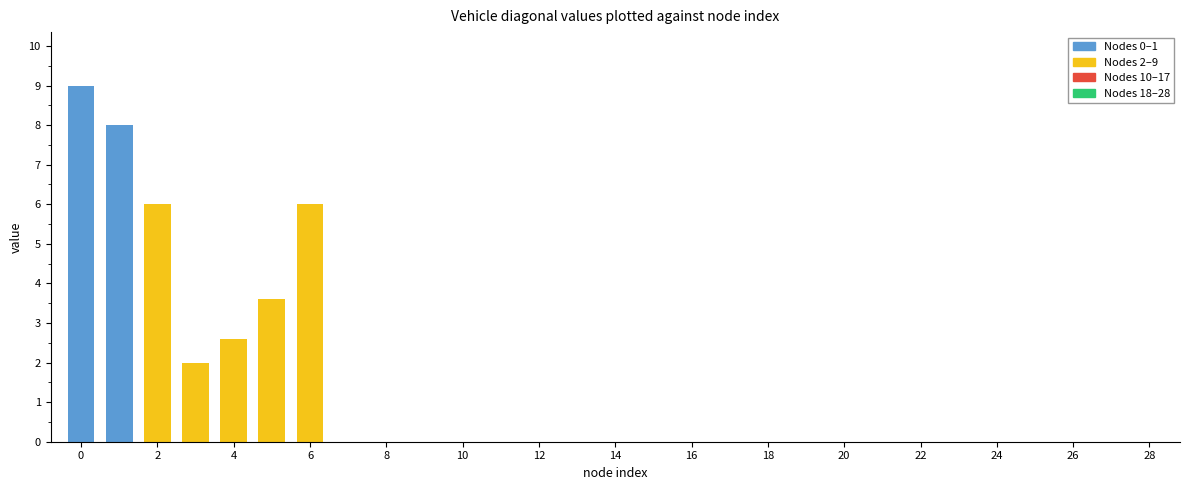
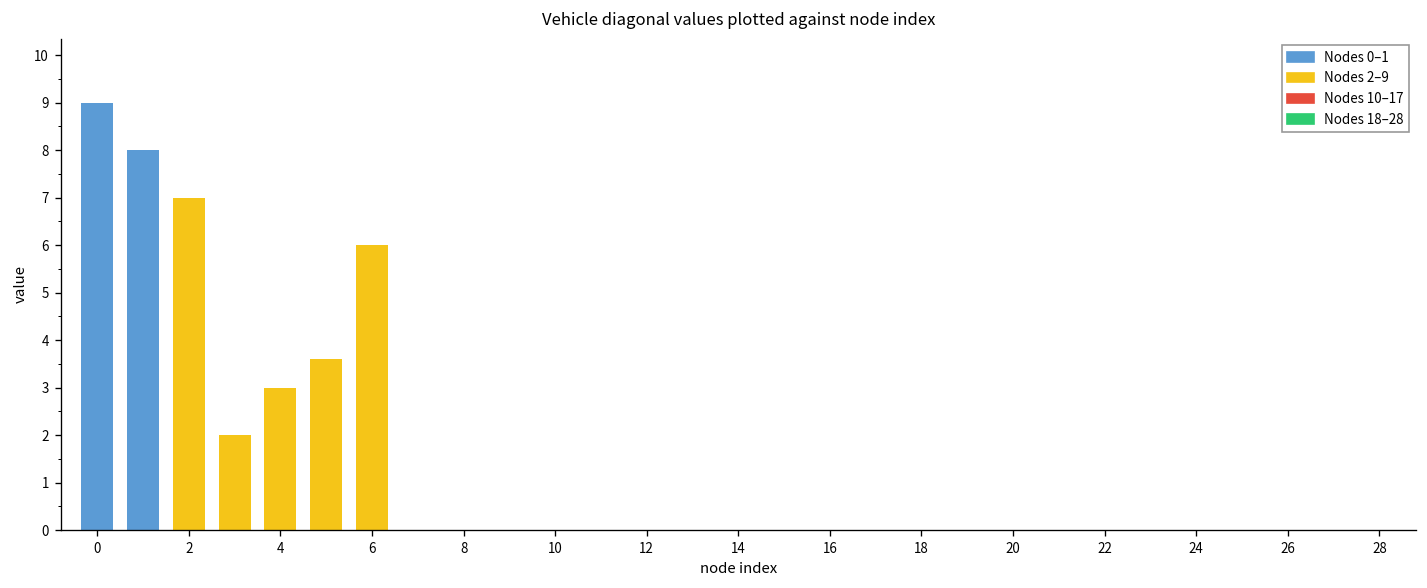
2: 6 -> 7
4: 2.6 -> 3.0
